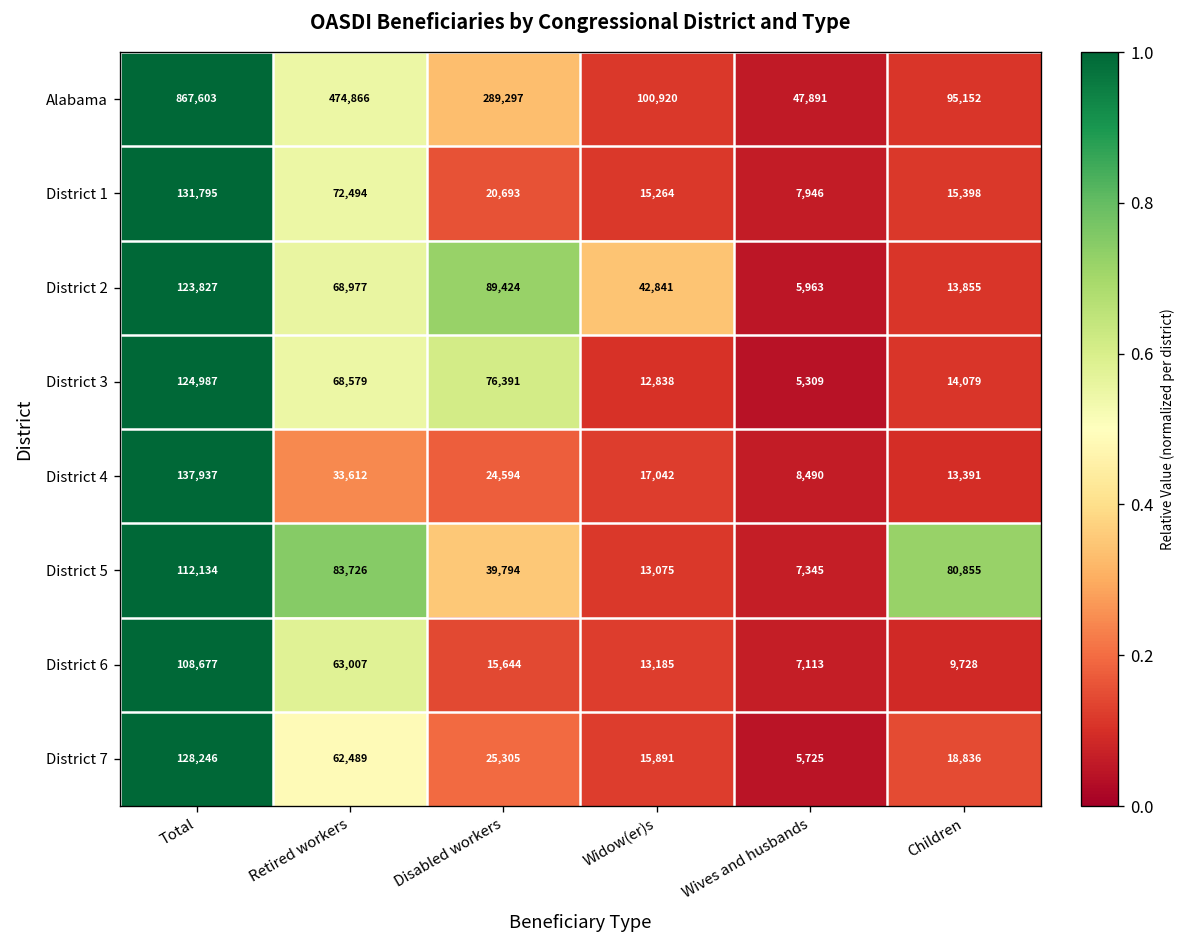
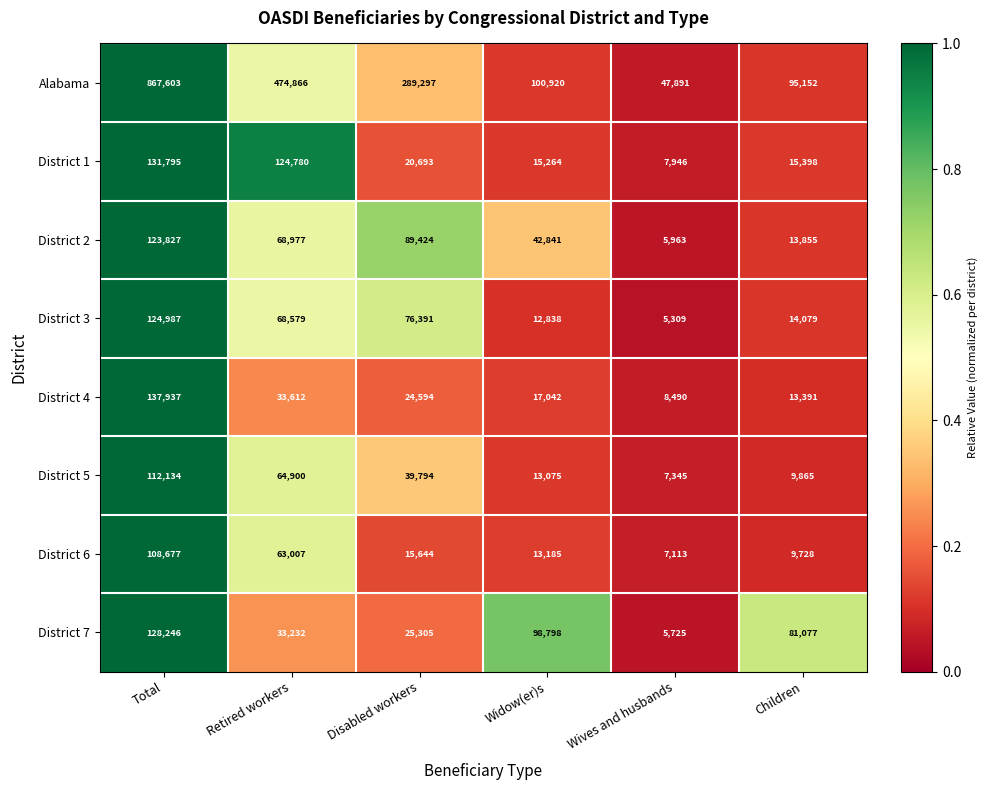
District 1, Retired workers: 72,494 -> 124,780
District 5, Retired workers: 83,726 -> 64,900
District 5, Children: 80,855 -> 9,865
District 7, Retired workers: 62,489 -> 33,232
District 7, Widow(er)s: 15,891 -> 98,798
District 7, Children: 18,836 -> 81,077
